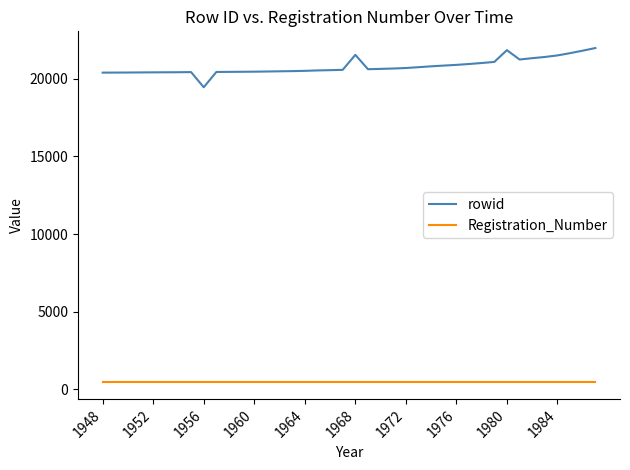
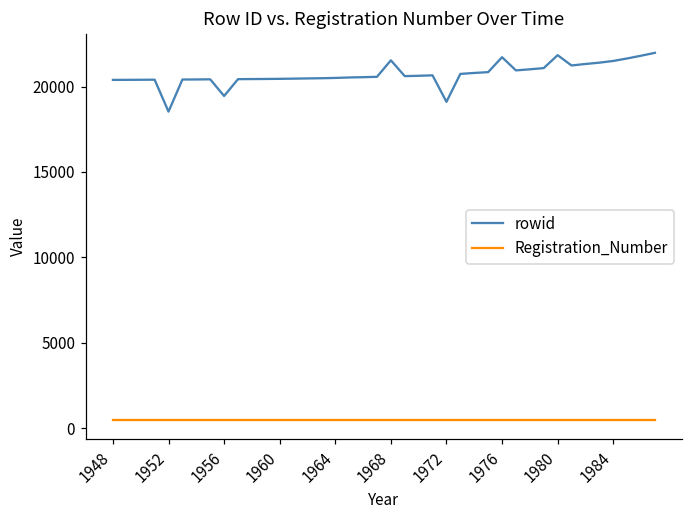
rowid, 1952: 20400 -> 18500
rowid, 1972: 20700 -> 19100
rowid, 1976: 20900 -> 21700
